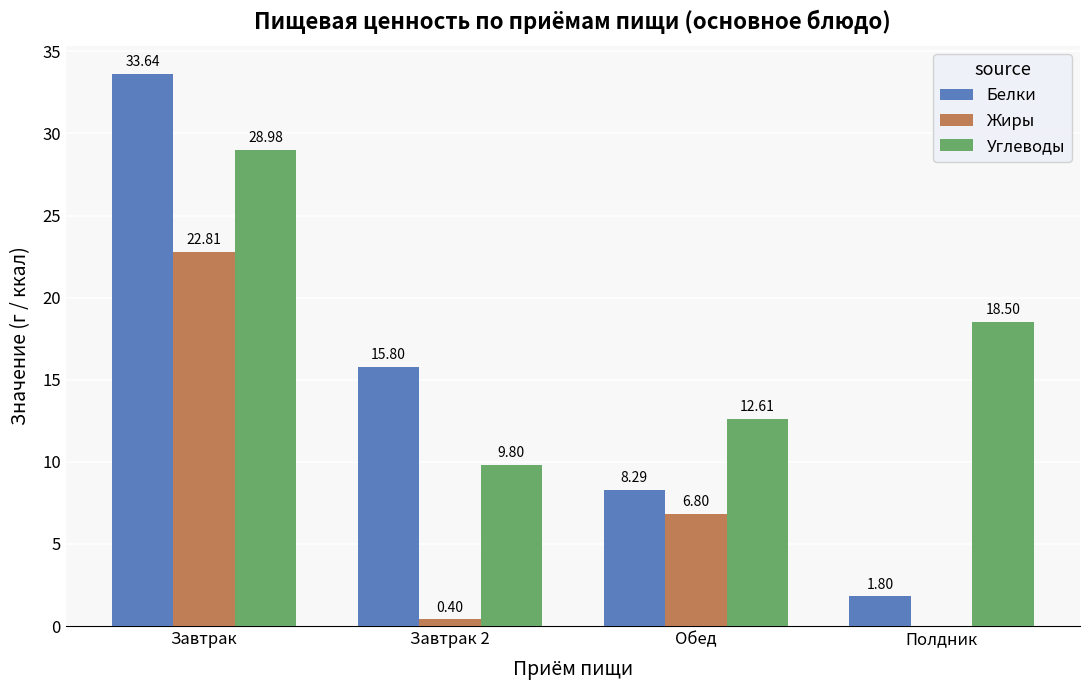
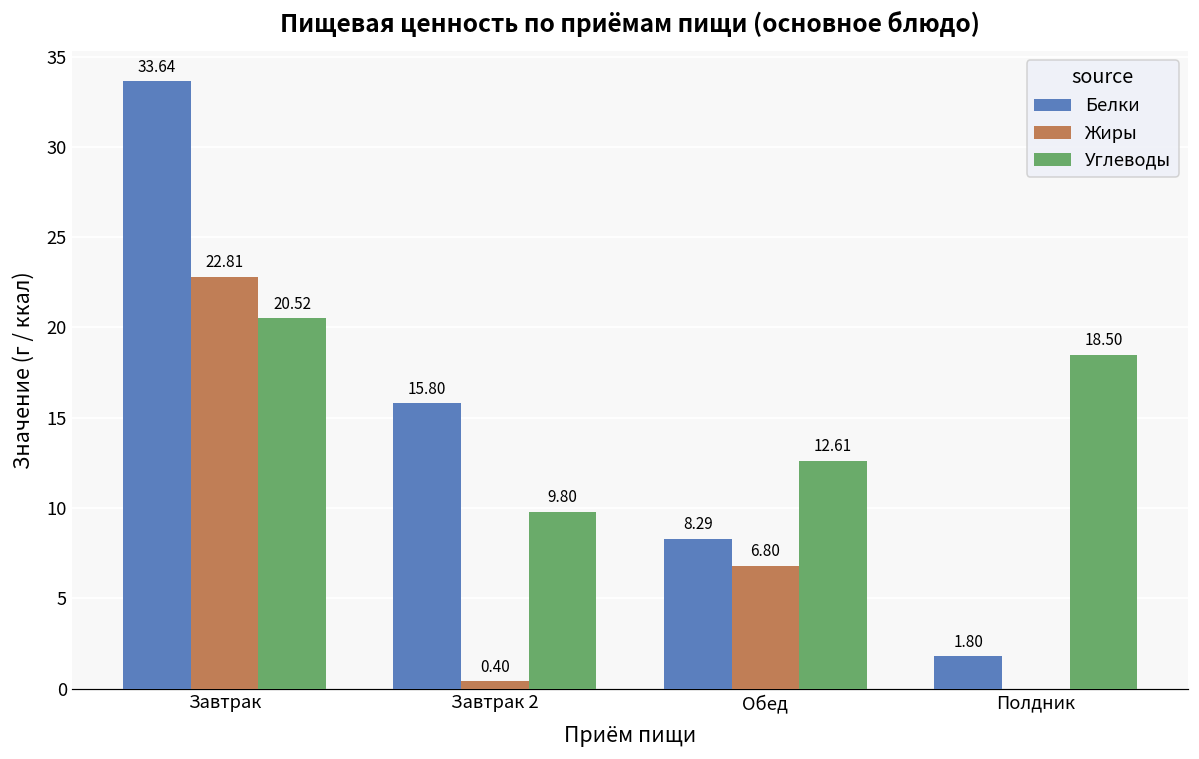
Углеводы, Завтрак: 28.98 -> 20.52
